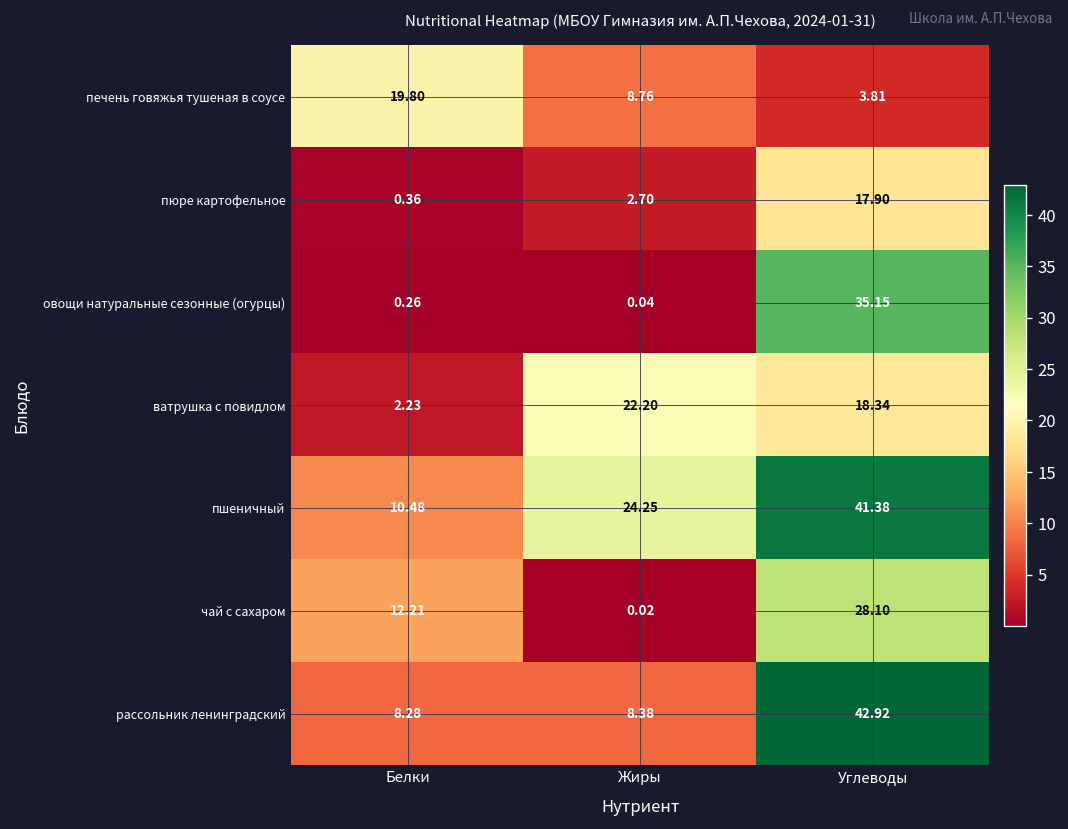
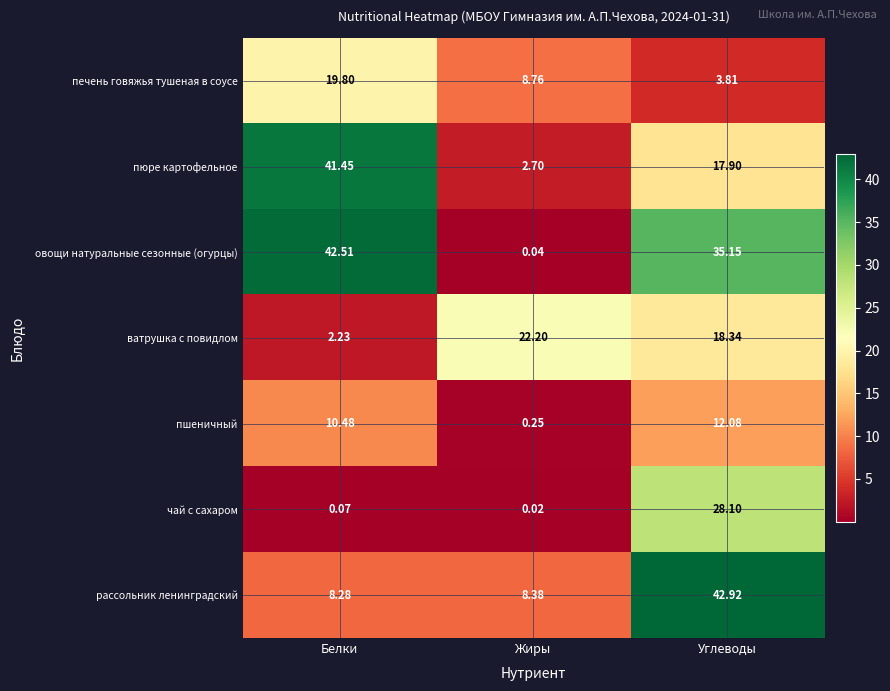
пюре картофельное, Белки: 0.36 -> 41.45
овощи натуральные сезонные (огурцы), Белки: 0.26 -> 42.51
пшеничный, Жиры: 24.25 -> 0.25
пшеничный, Углеводы: 41.38 -> 12.08
чай с сахаром, Белки: 12.21 -> 0.07
